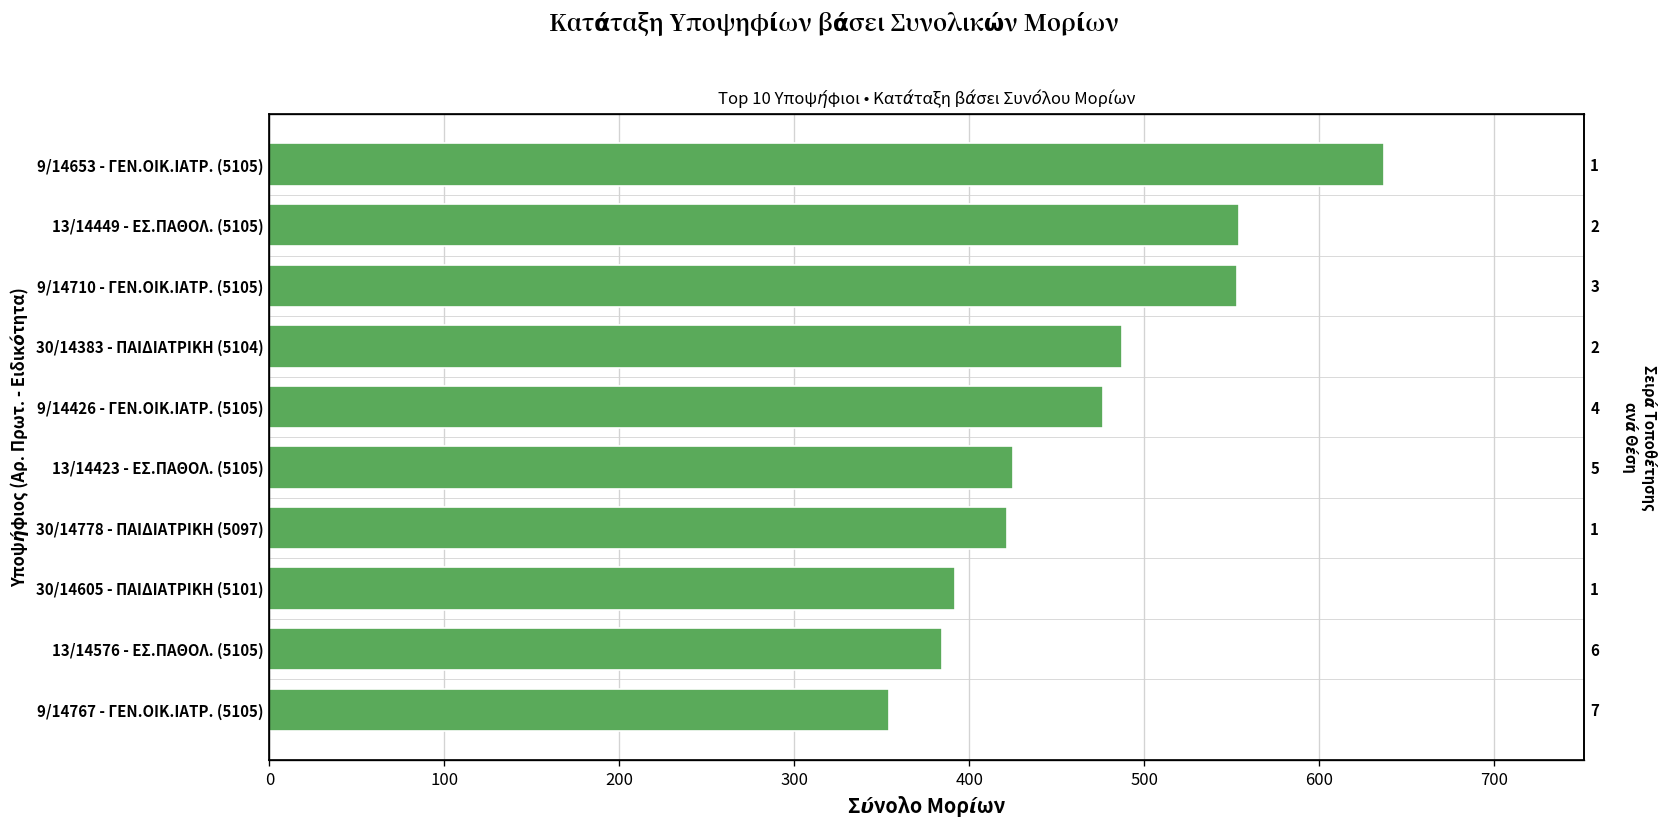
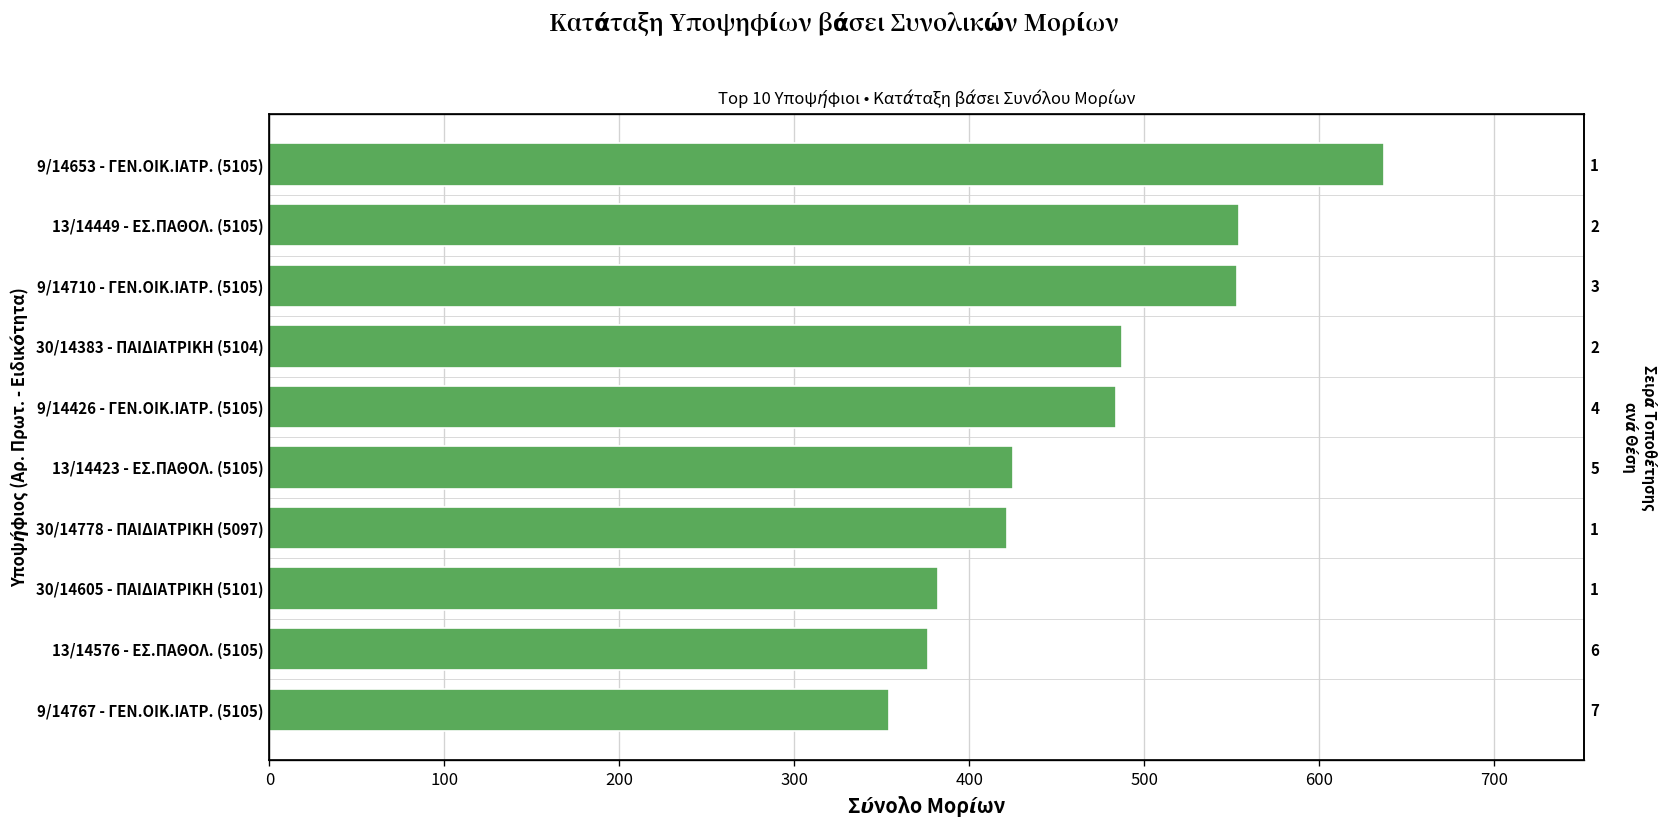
9/14426 - ΓΕΝ.ΟΙΚ.ΙΑΤΡ. (5105): 476 -> 484
30/14605 - ΠΑΙΔΙΑΤΡΙΚΗ (5101): 392 -> 382
13/14576 - ΕΣ.ΠΑΘΟΛ. (5105): 385 -> 376
